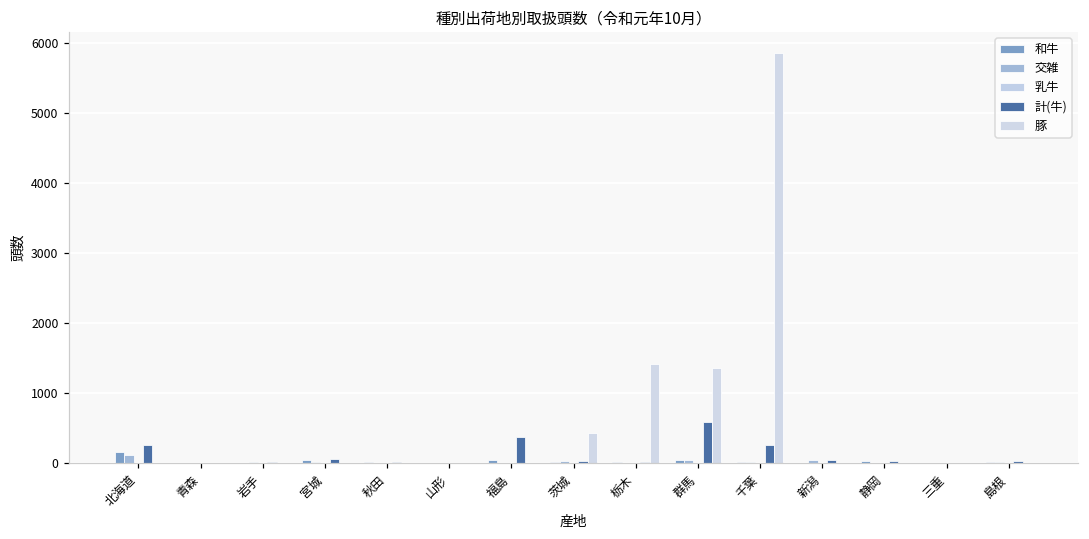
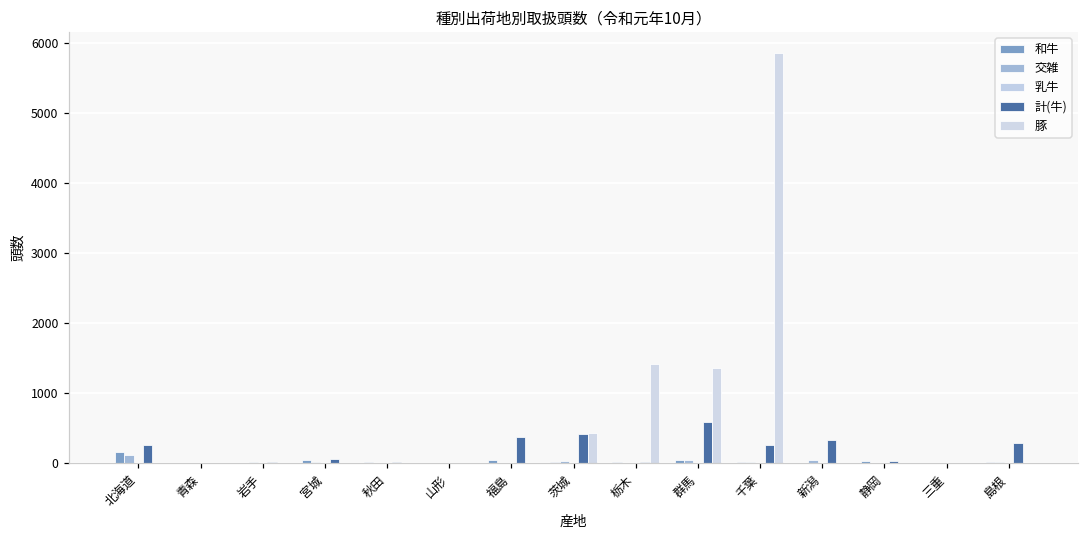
計(牛), 茨城: 0 -> 400
計(牛), 新潟: 0 -> 300
計(牛), 島根: 0 -> 300
